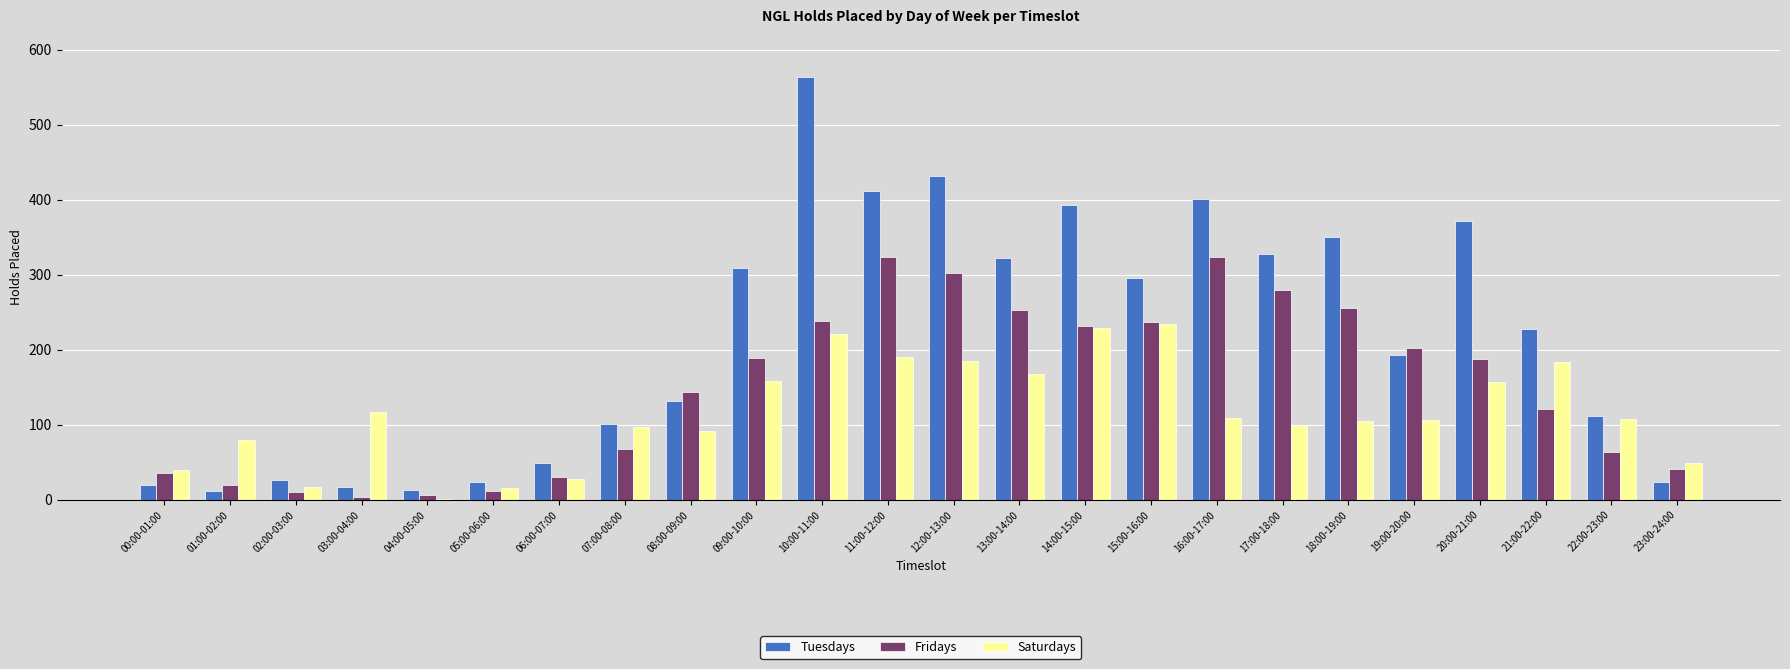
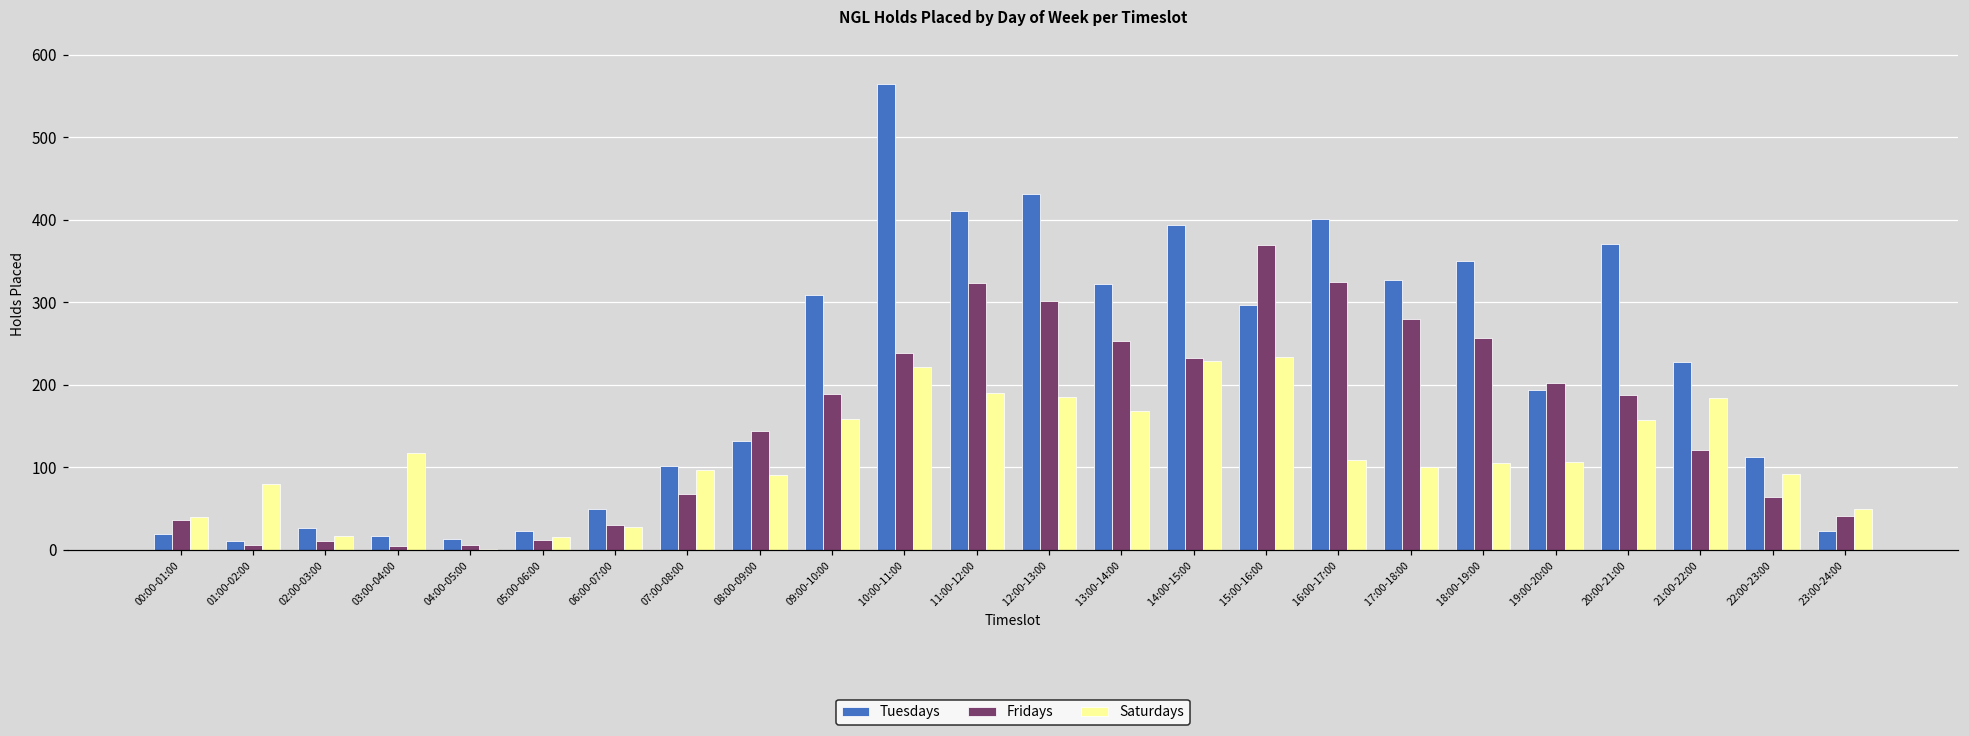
Fridays, 01:00-02:00: 20 -> 10
Fridays, 15:00-16:00: 240 -> 370
Saturdays, 22:00-23:00: 110 -> 90
